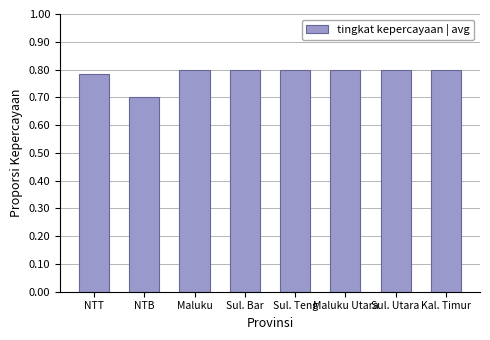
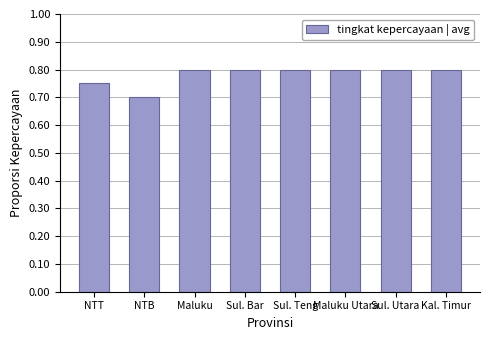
NTT: 0.79 -> 0.75
